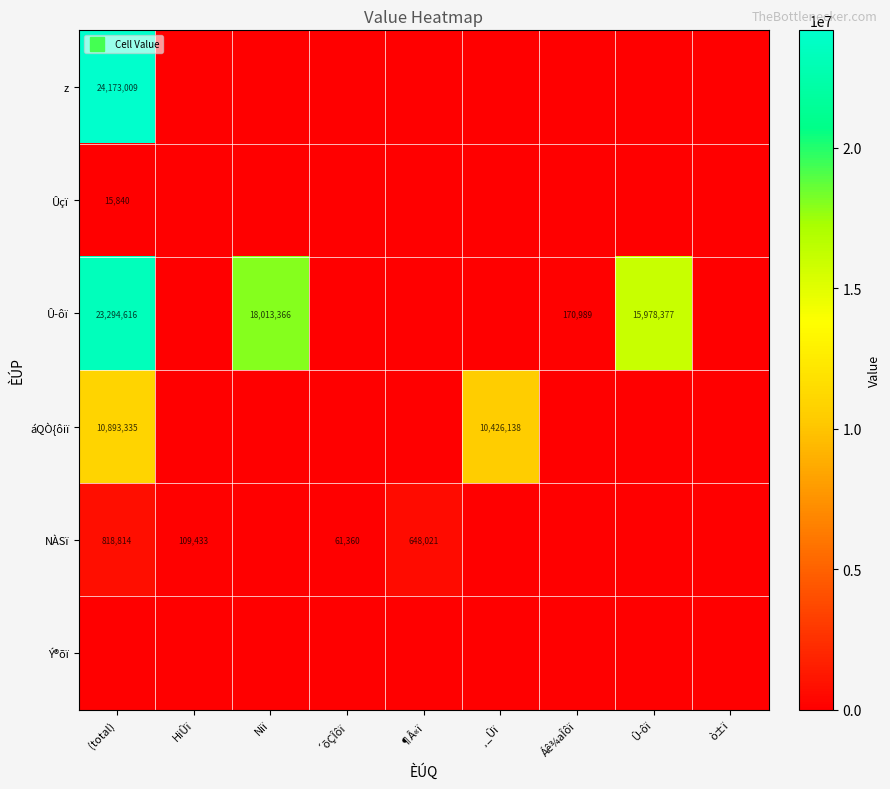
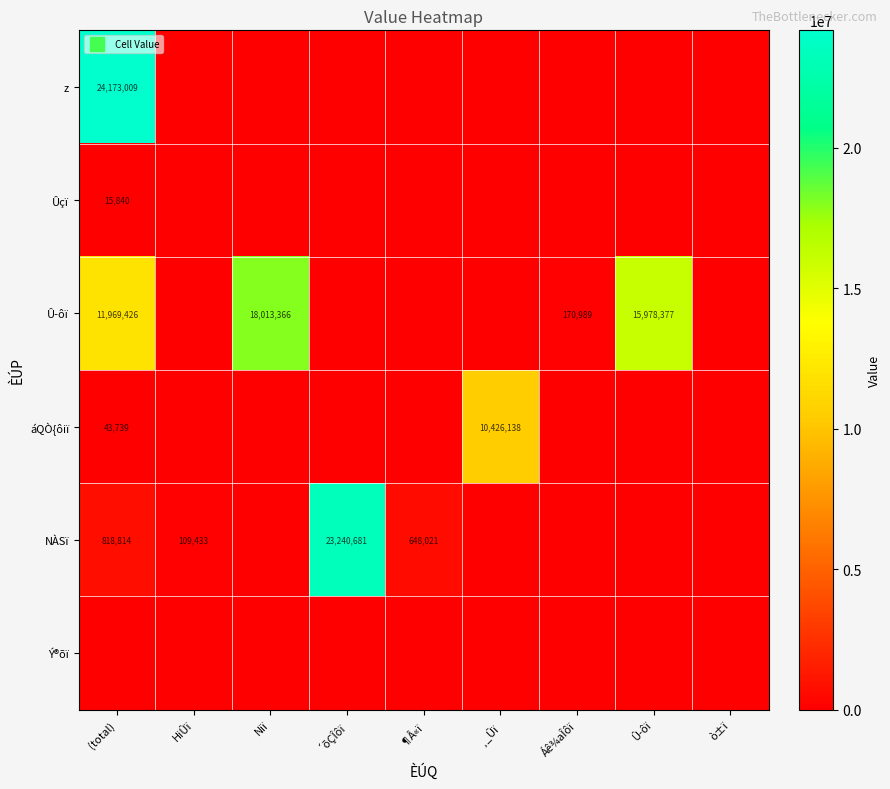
Û­ôï, (total): 23,294,616 -> 11,969,426
áQÒ{ôiï, (total): 10,893,335 -> 43,739
NÀSï, ´õÇÎôï: 61,360 -> 23,240,681
